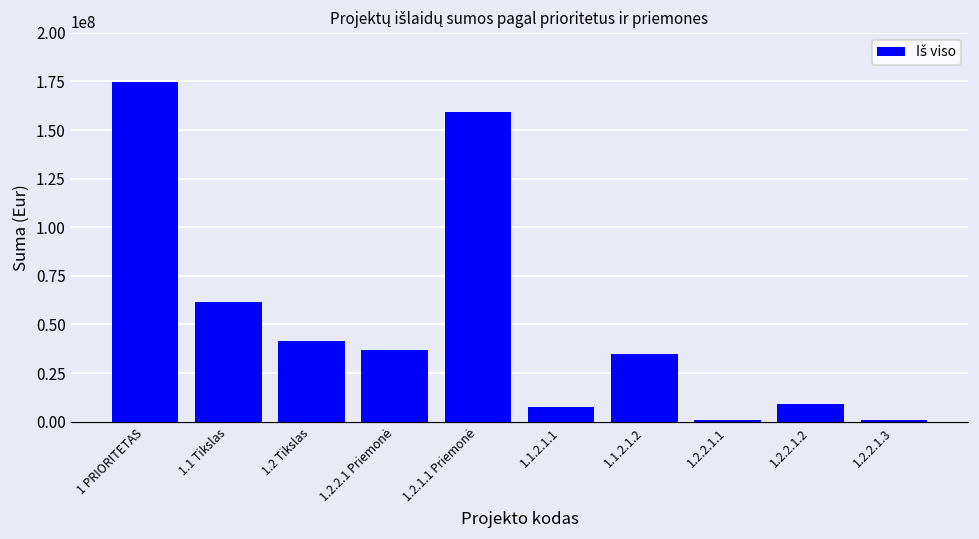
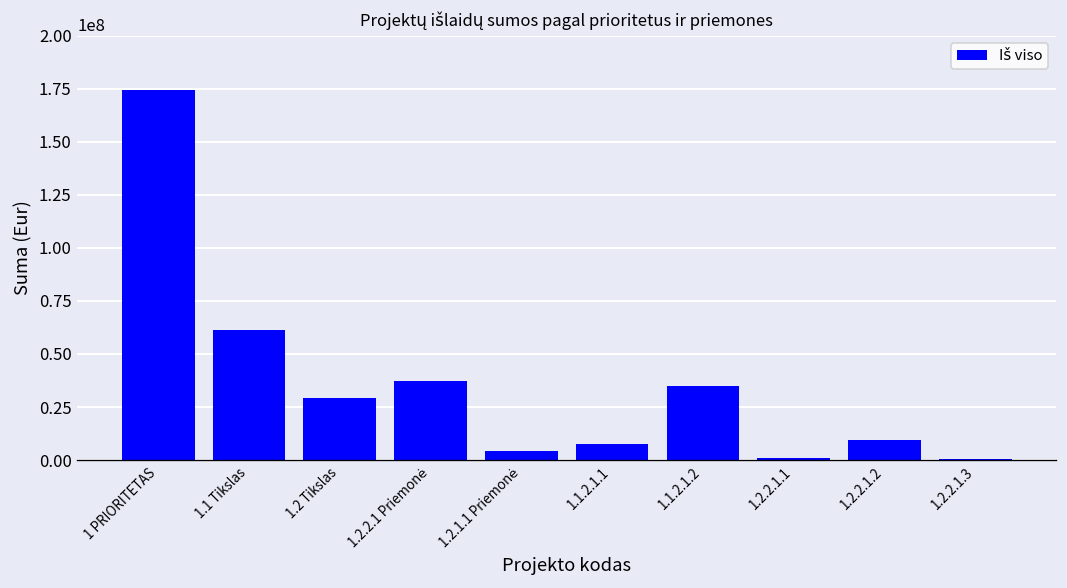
1.2 Tikslas: 42000000 -> 29000000
1.2.1.1 Priemonė: 159000000 -> 4000000
